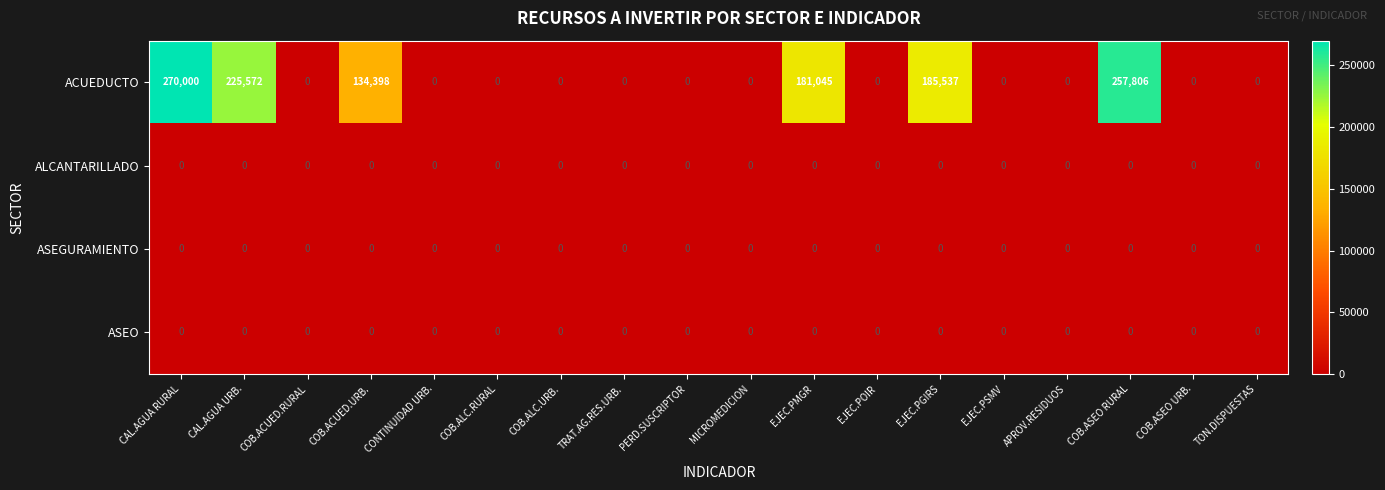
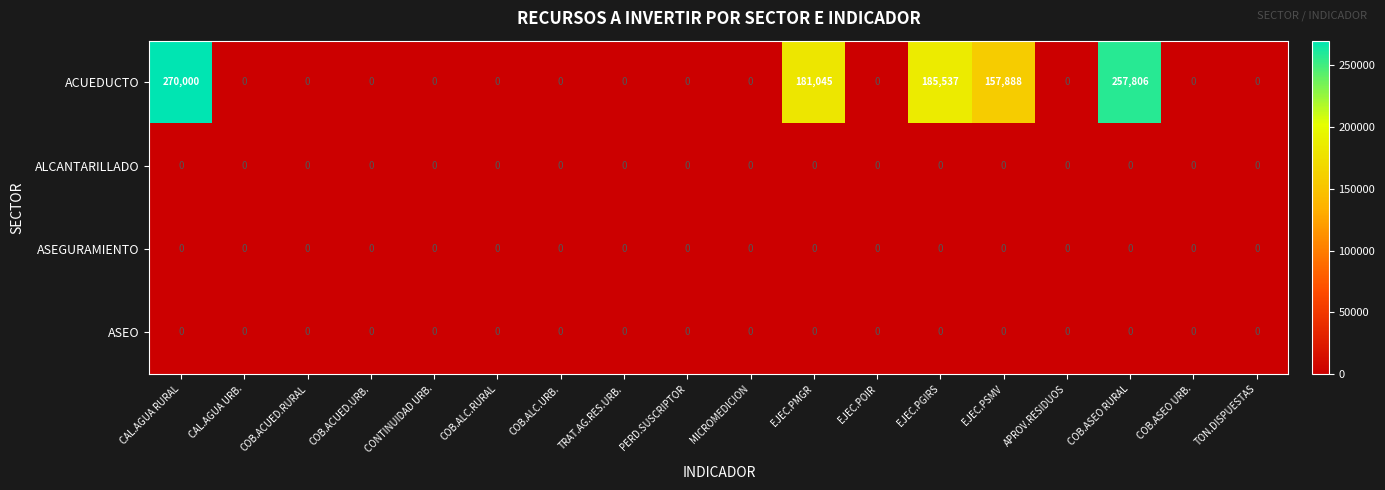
ACUEDUCTO, CAL.AGUA URB.: 225,572 -> 0
ACUEDUCTO, COB.ACUED.URB.: 134,398 -> 0
ACUEDUCTO, EJEC.PSMV: 0 -> 157,888
